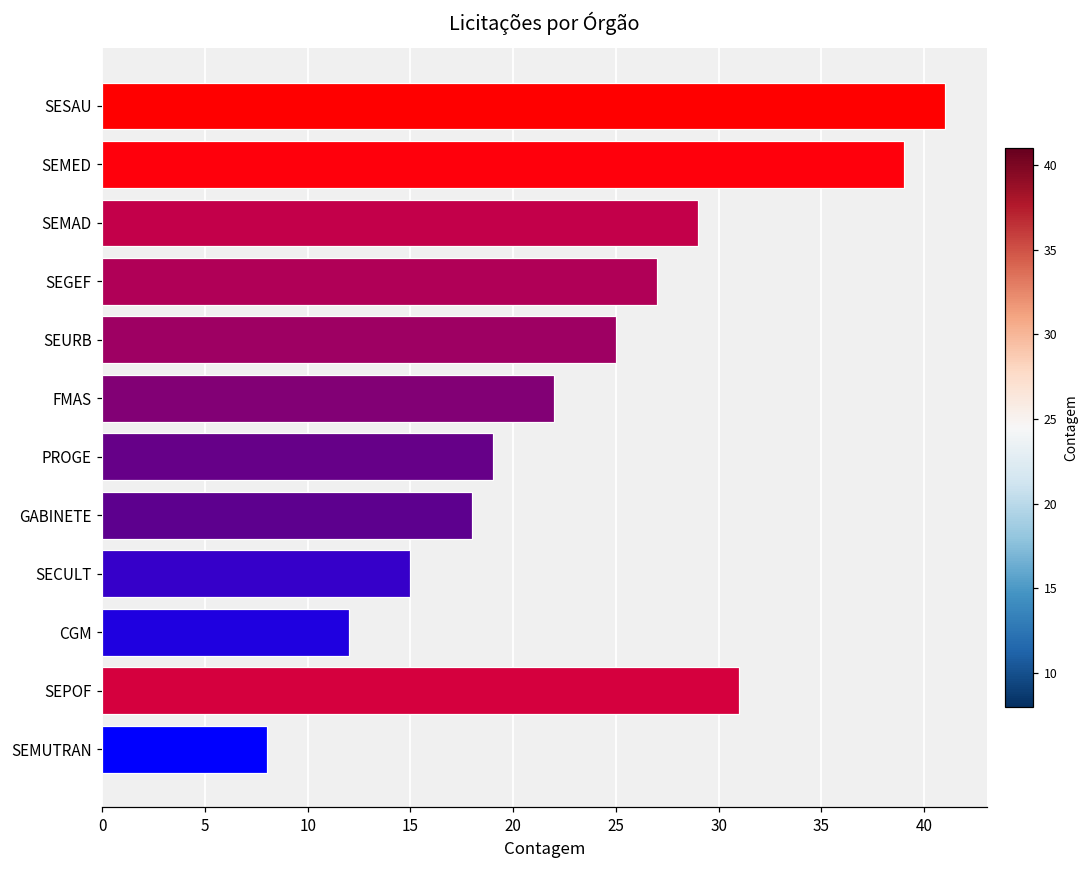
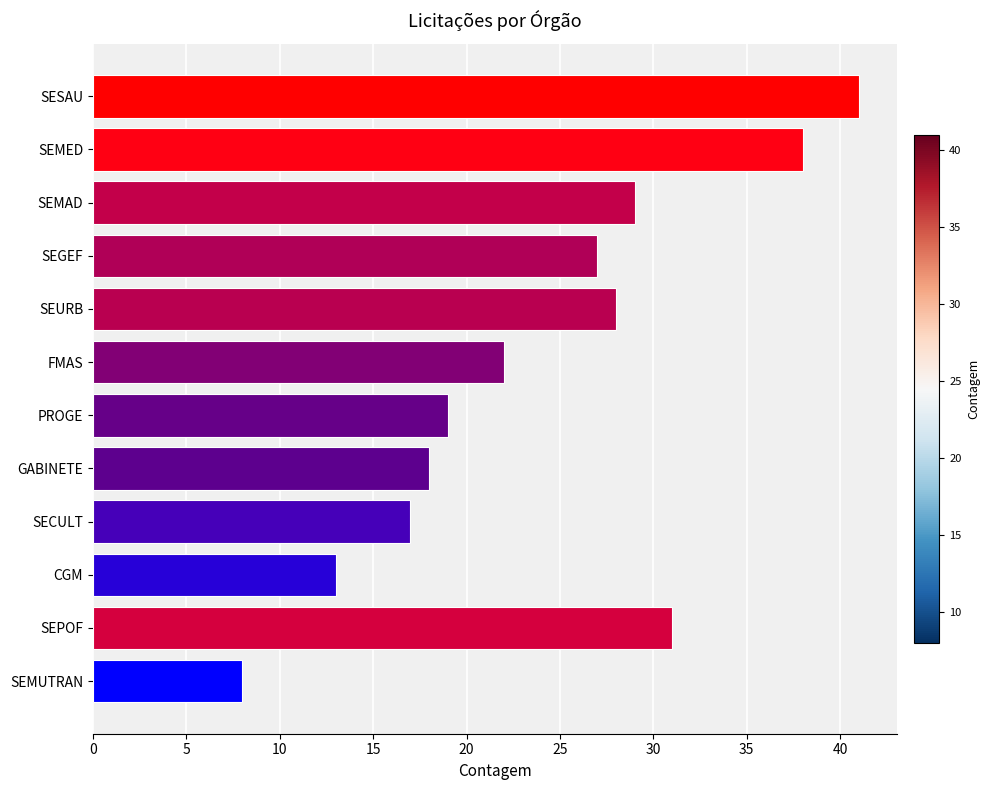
SEMED: 39 -> 38
SEURB: 25 -> 28
SECULT: 15 -> 17
CGM: 12 -> 13
